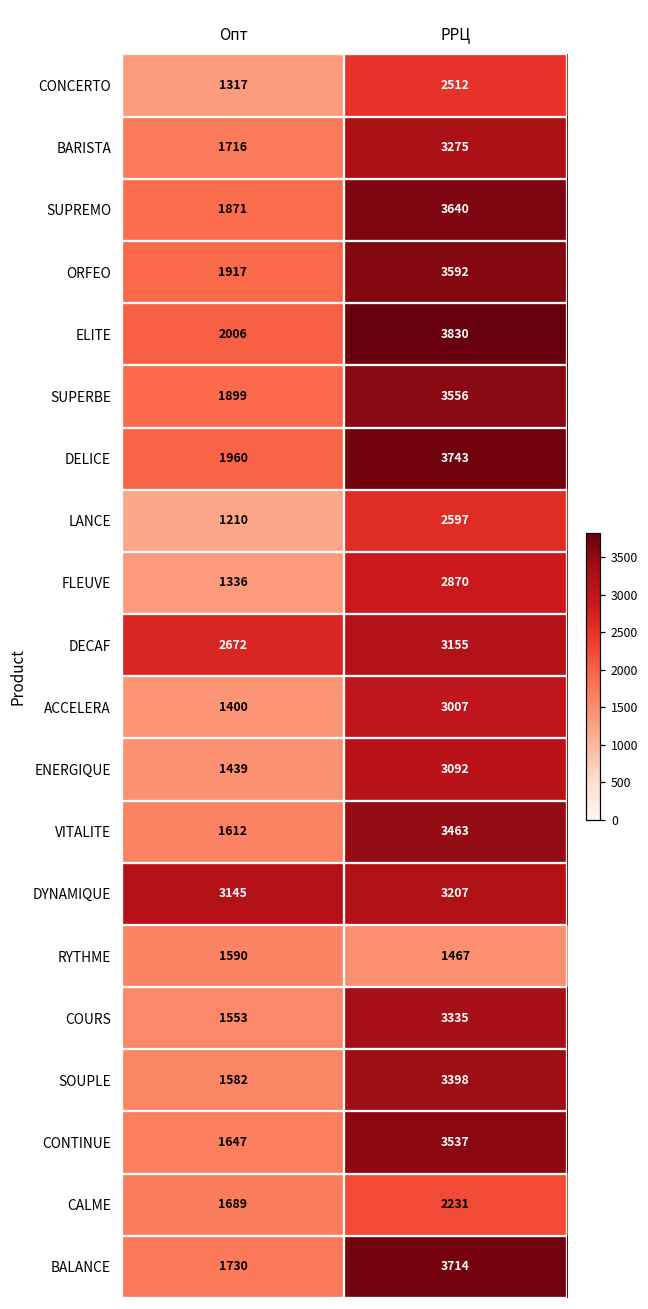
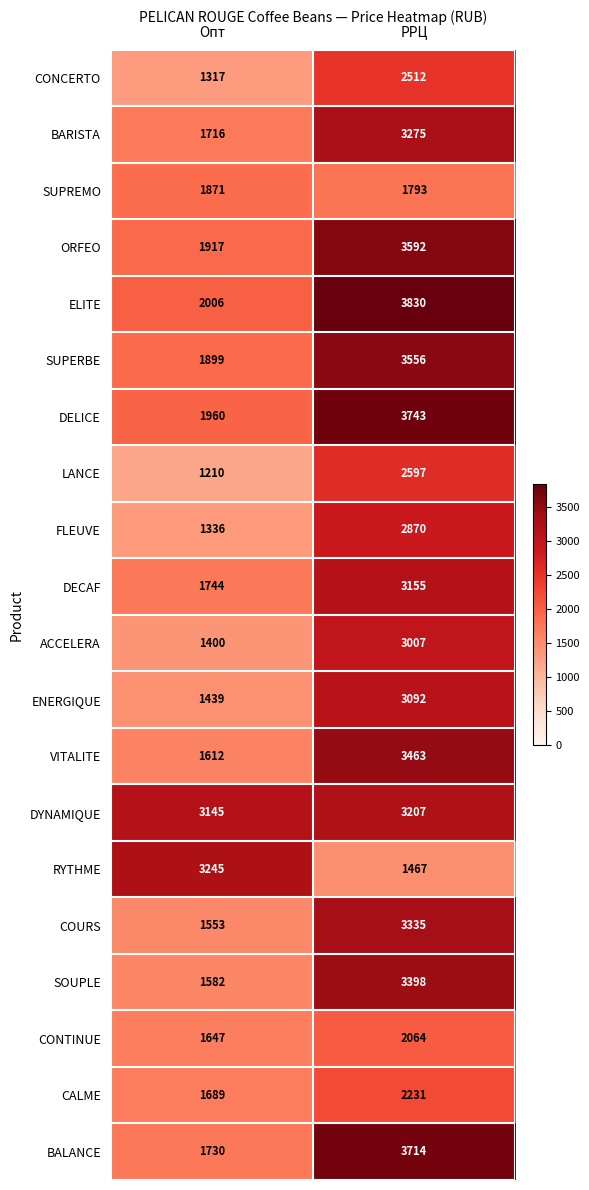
SUPREMO, РРЦ: 3640 -> 1793
DECAF, Опт: 2672 -> 1744
RYTHME, Опт: 1590 -> 3245
CONTINUE, РРЦ: 3537 -> 2064
